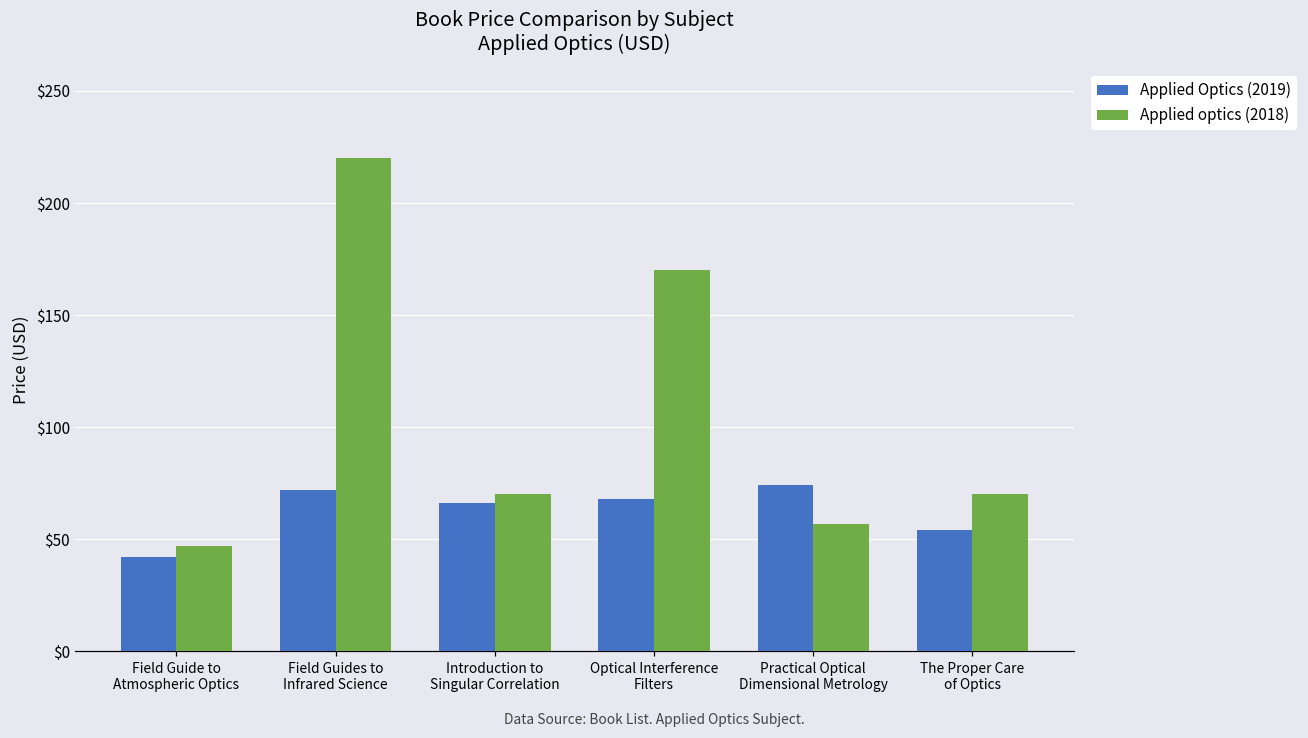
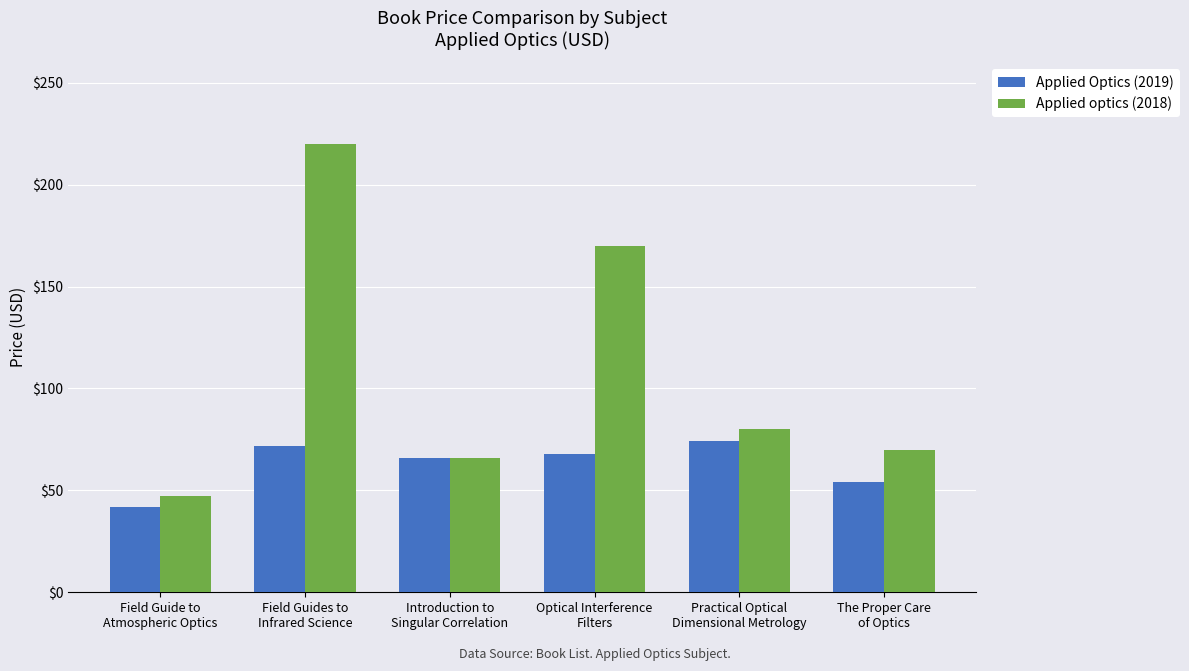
Applied optics (2018), Introduction to Singular Correlation: $70 -> $66
Applied optics (2018), Practical Optical Dimensional Metrology: $57 -> $80
